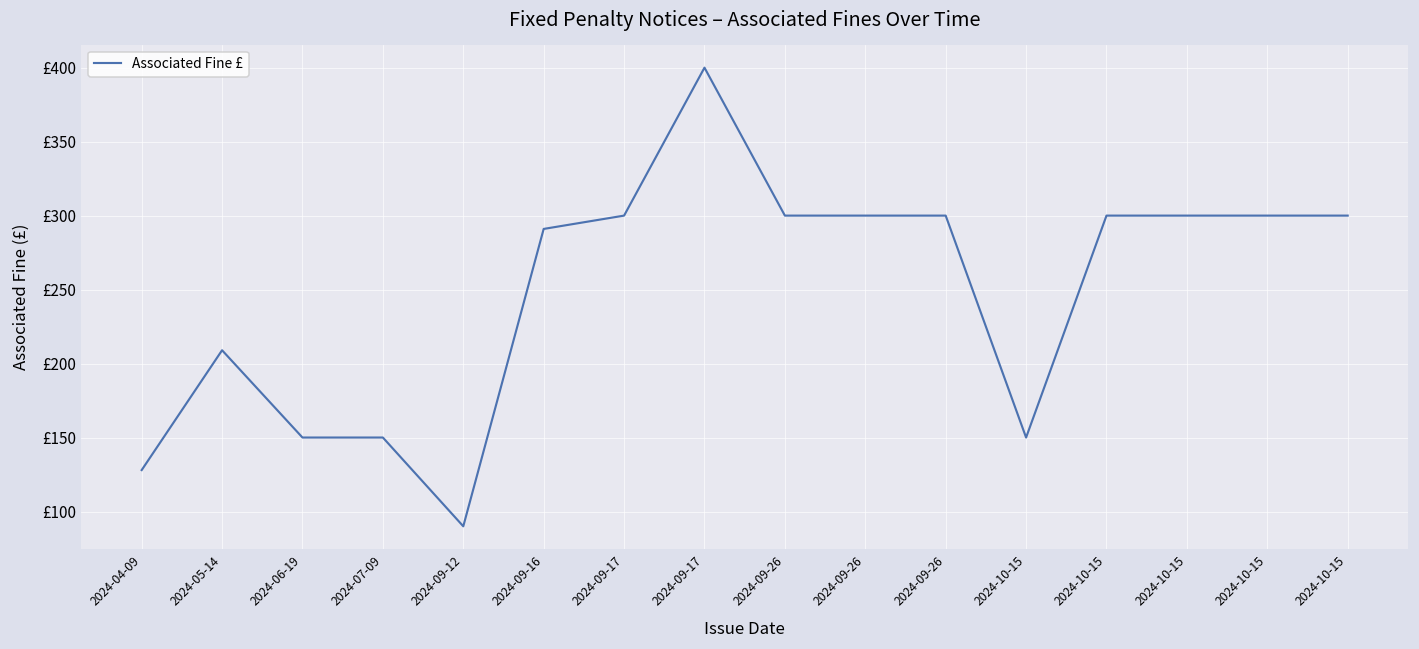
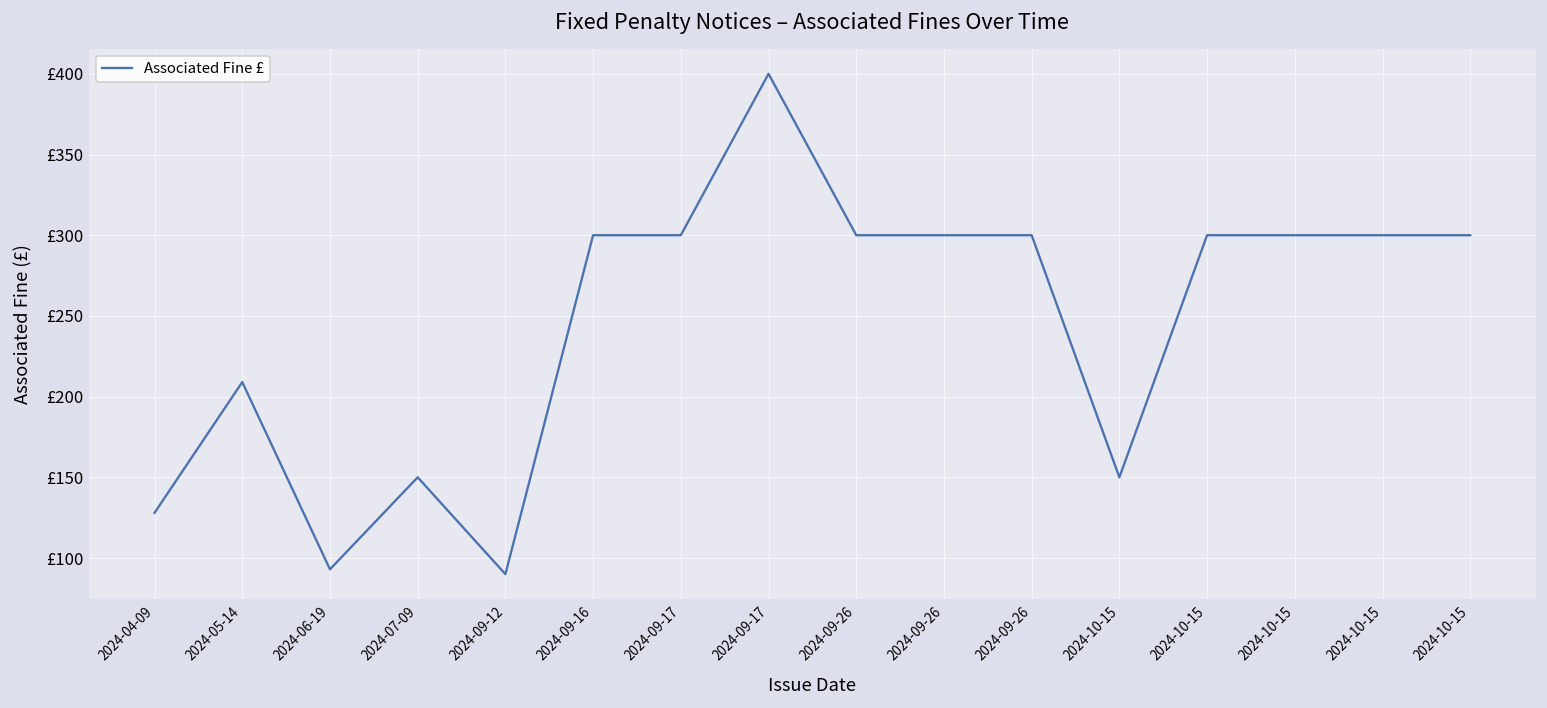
2024-06-19: £150 -> £93
2024-09-16: £291 -> £300
